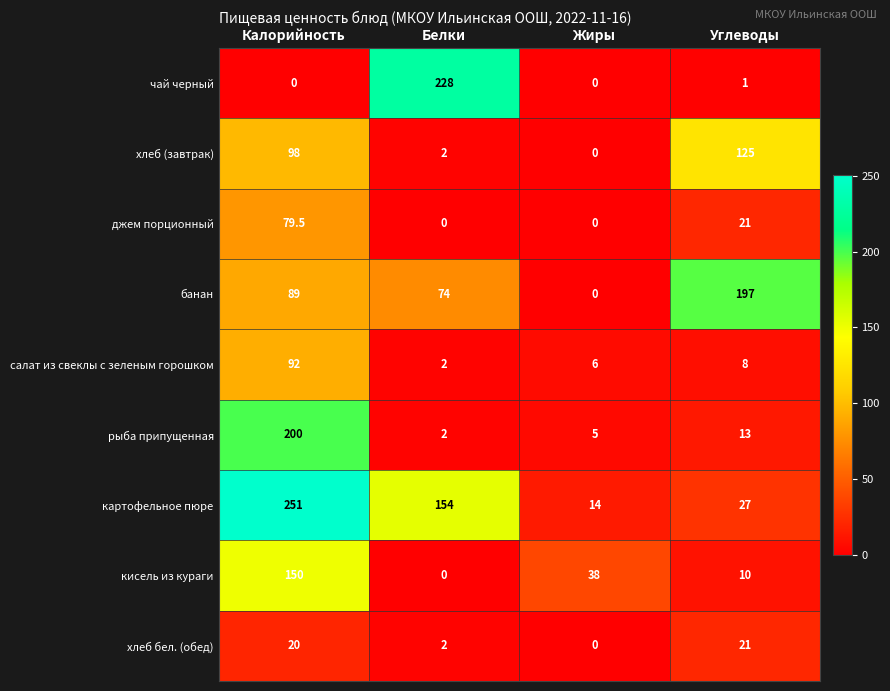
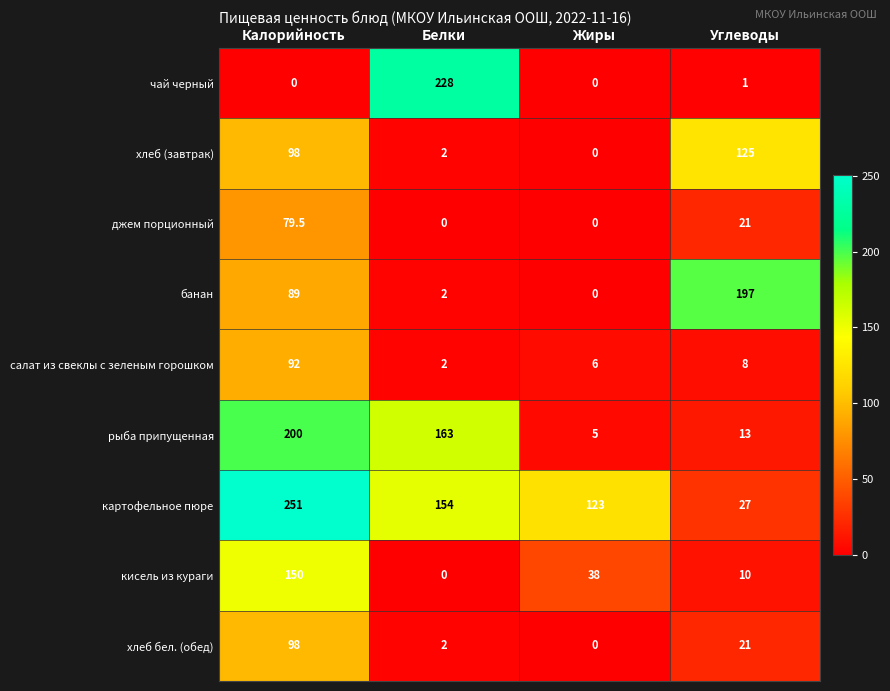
банан, Белки: 74 -> 2
рыба припущенная, Белки: 2 -> 163
картофельное пюре, Жиры: 14 -> 123
хлеб бел. (обед), Калорийность: 20 -> 98
